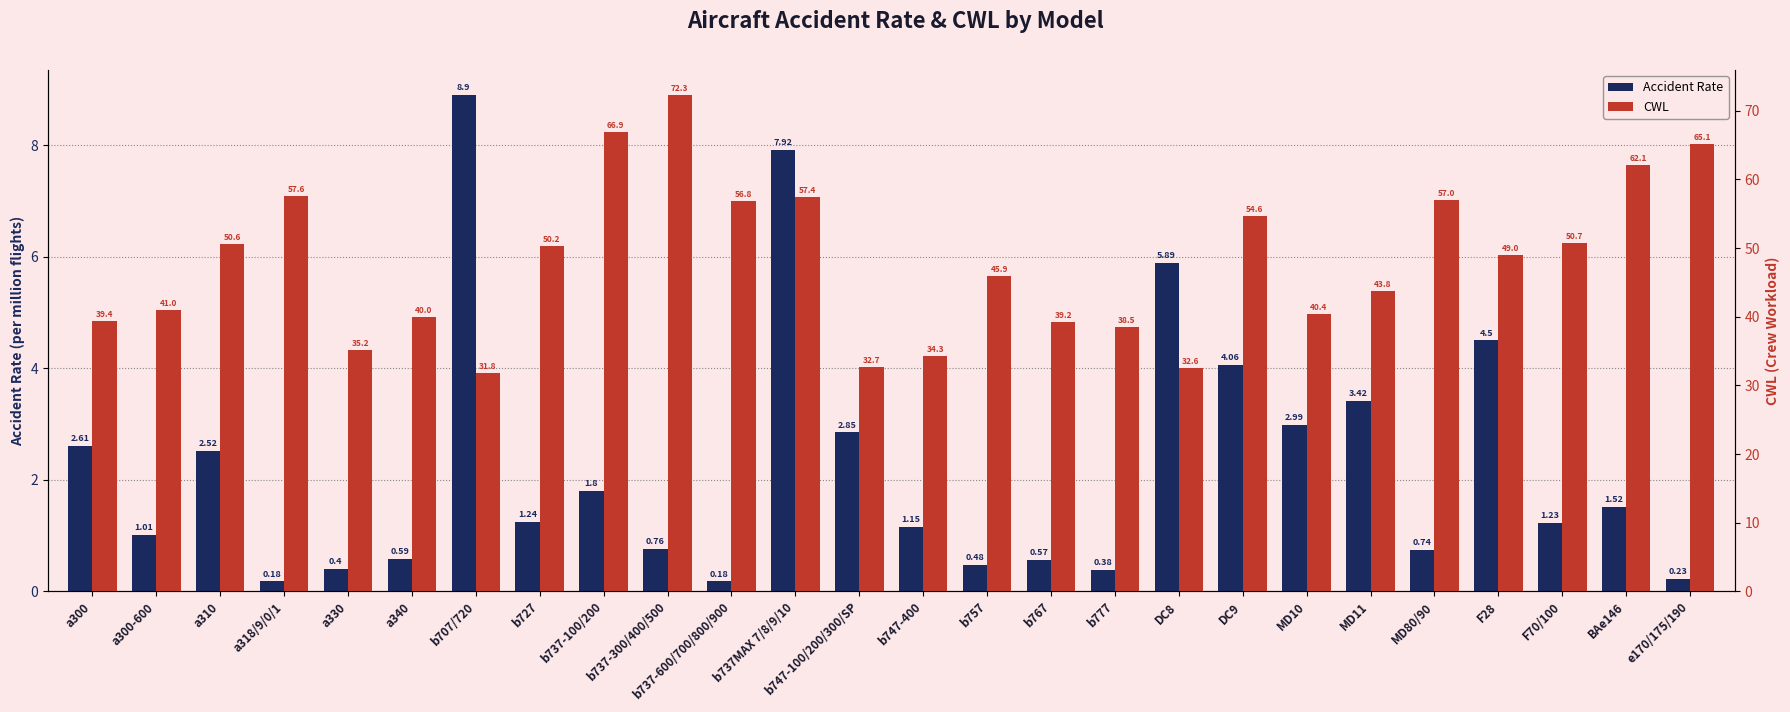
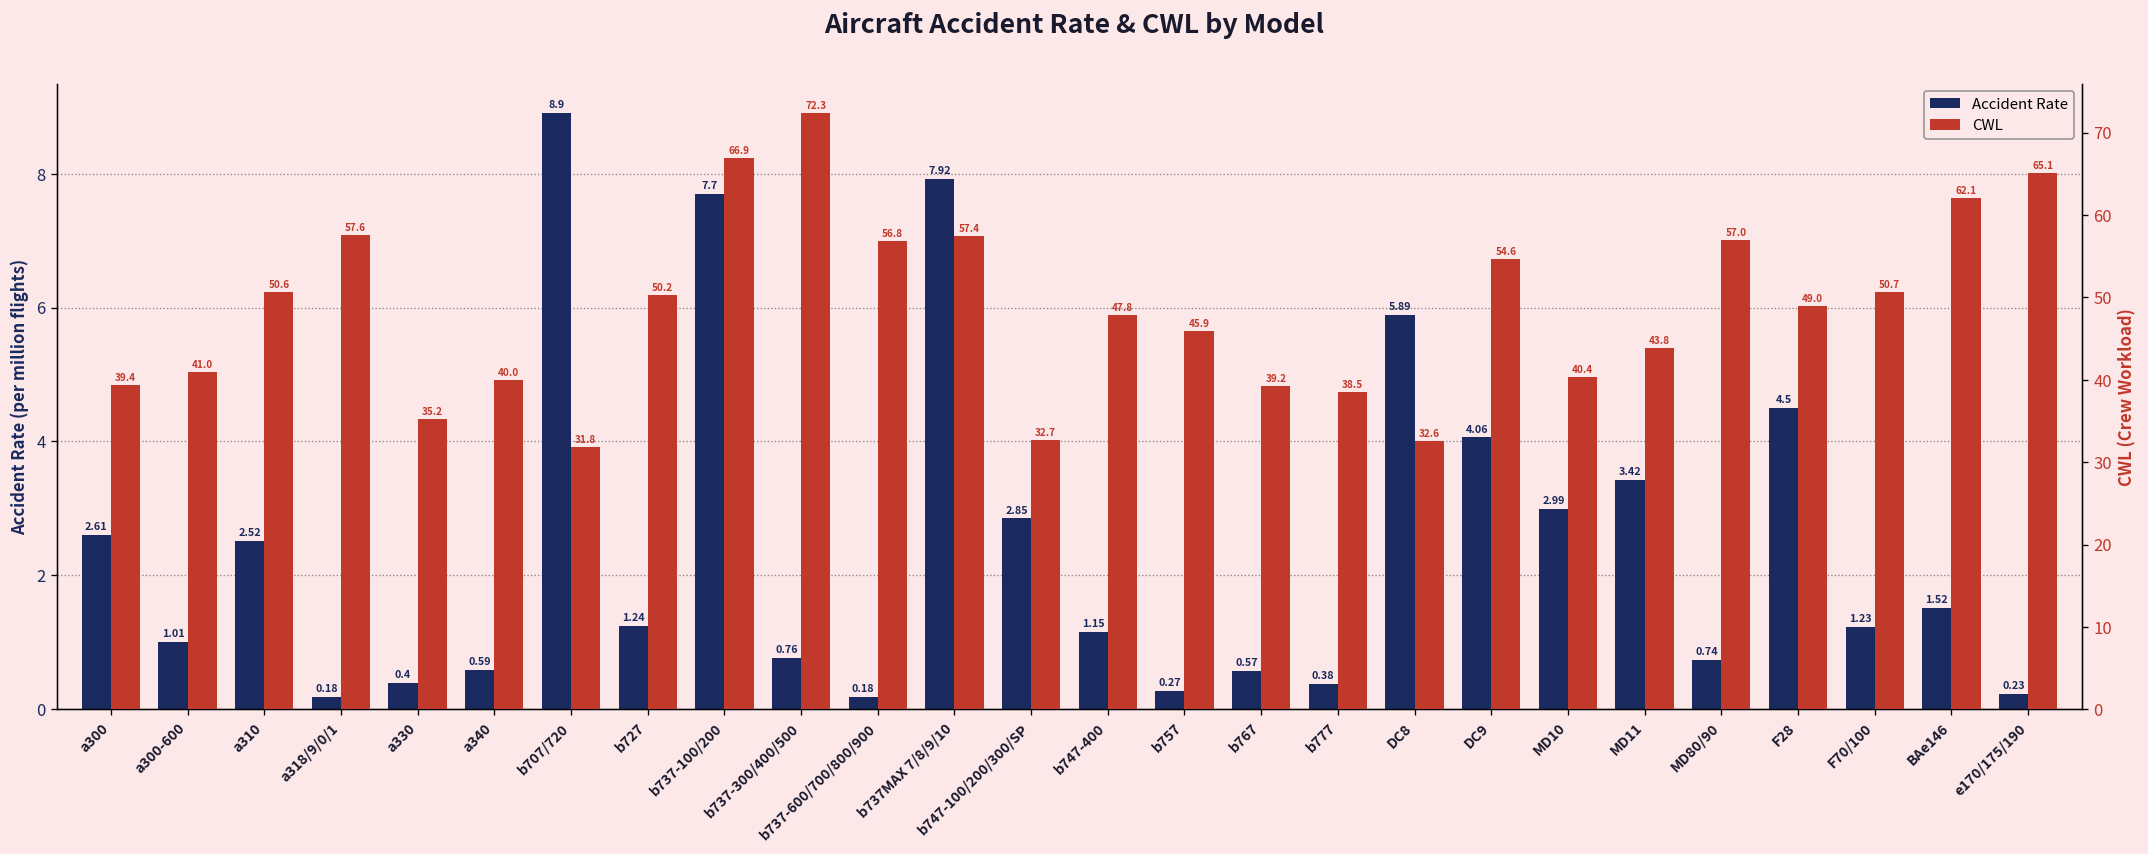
Accident Rate, b737-100/200: 1.8 -> 7.7
Accident Rate, b757: 0.48 -> 0.27
CWL, b747-400: 34.3 -> 47.8
